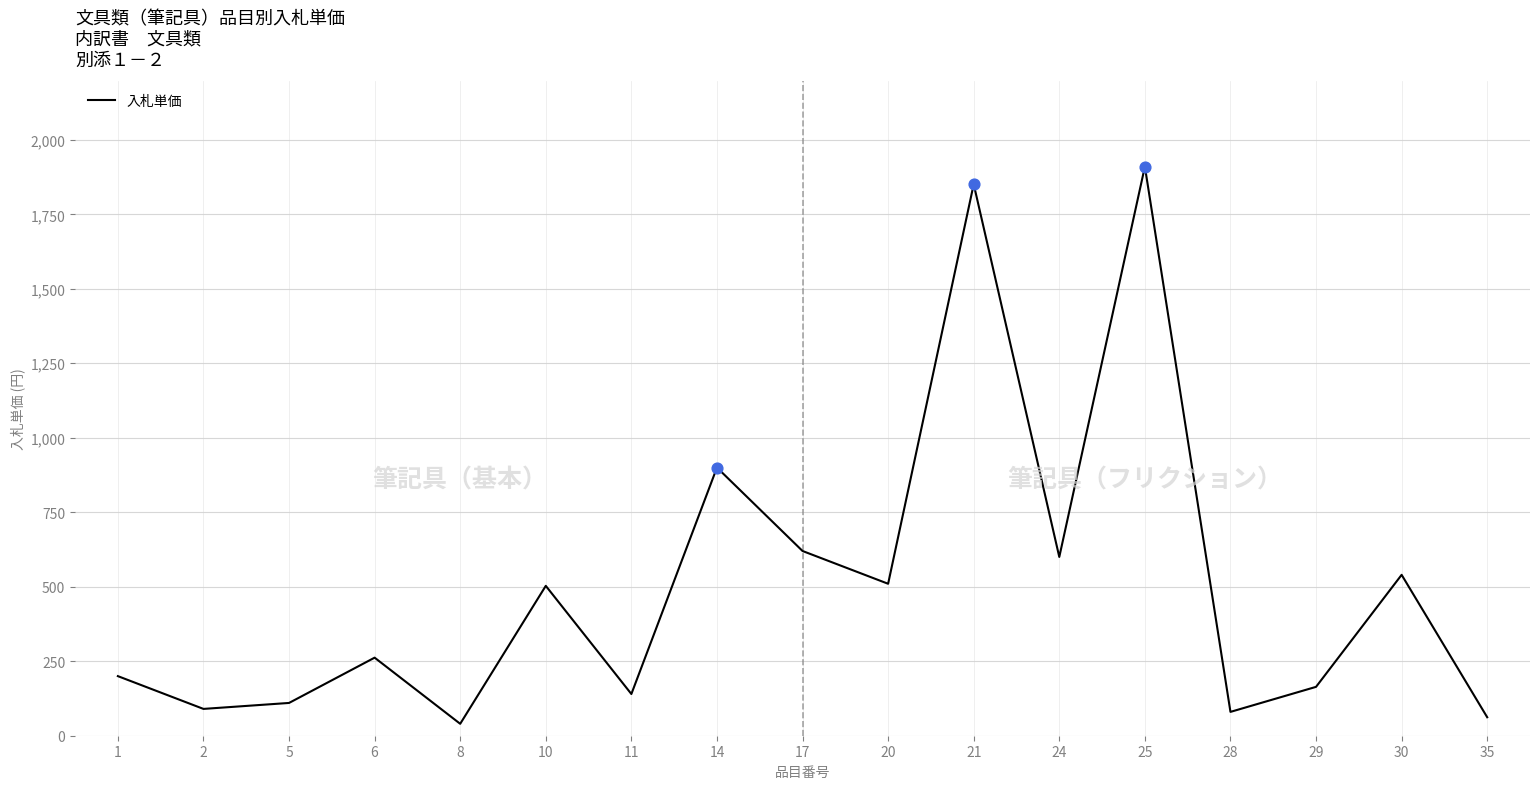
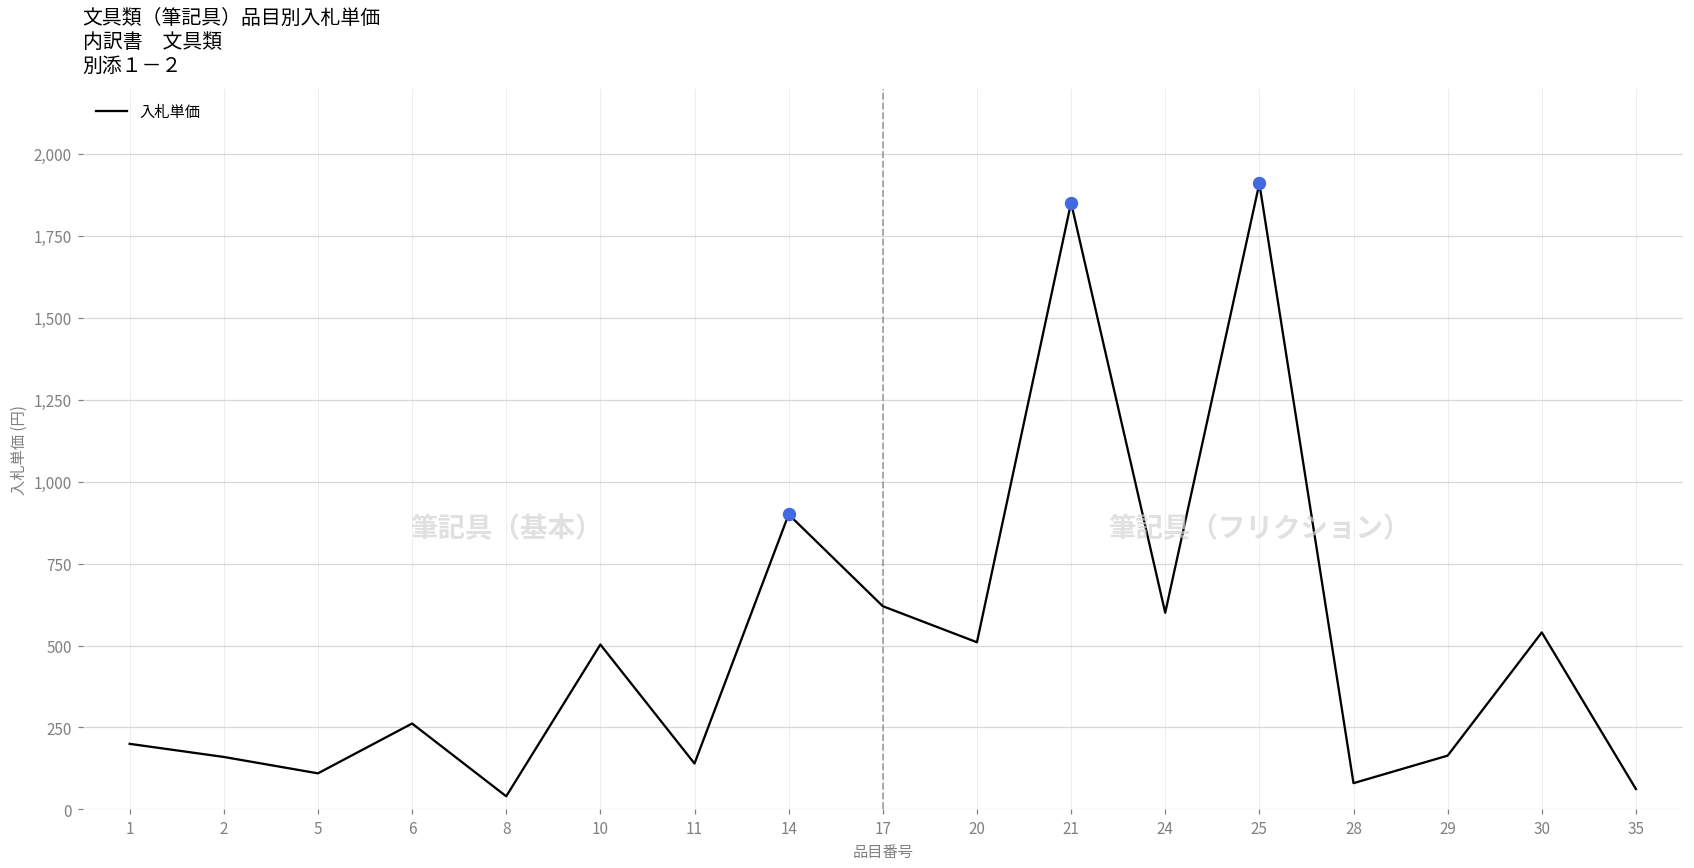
入札単価, 2: 90 -> 160
